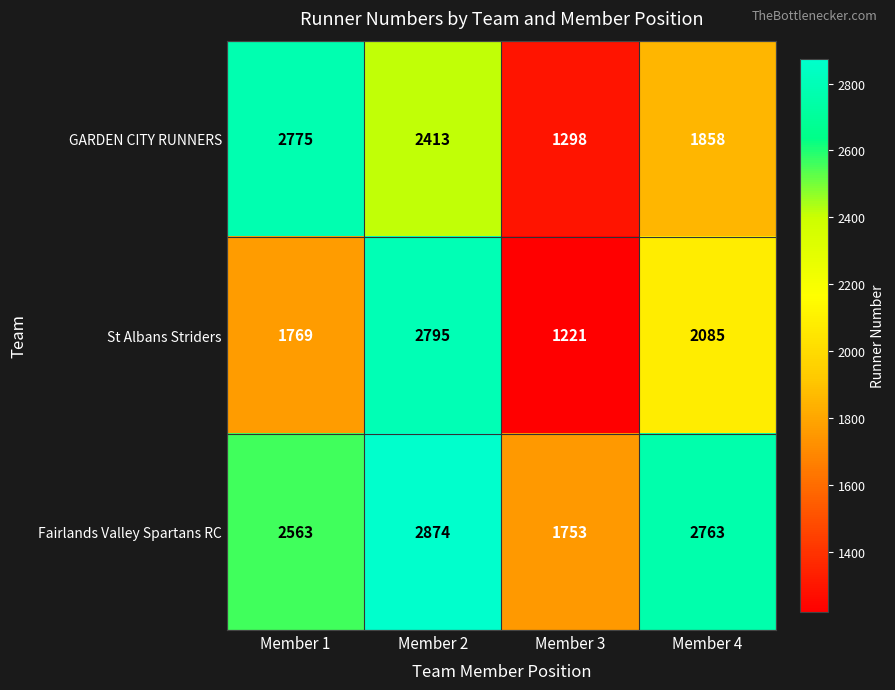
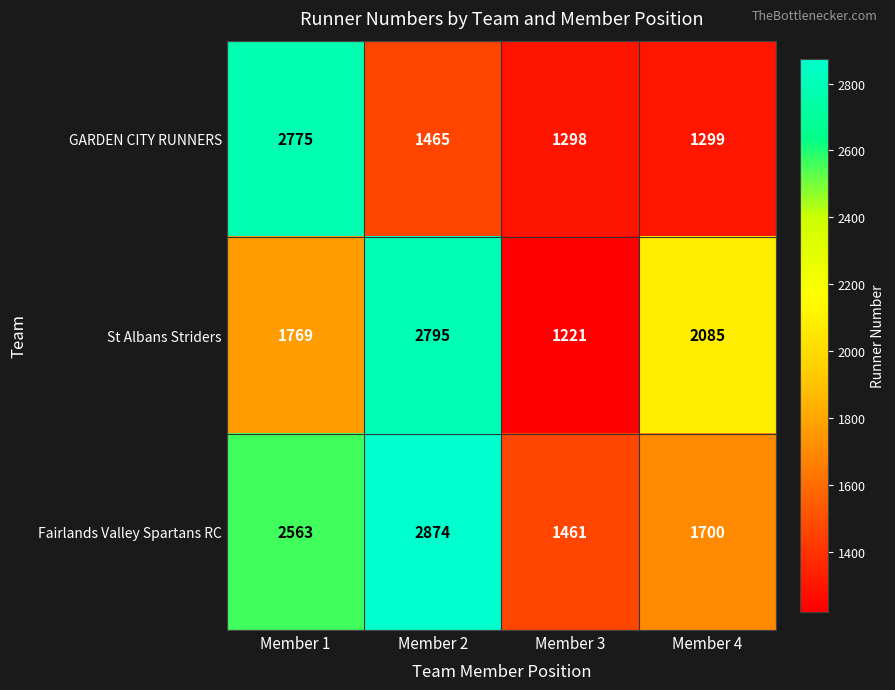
GARDEN CITY RUNNERS, Member 2: 2413 -> 1465
GARDEN CITY RUNNERS, Member 4: 1858 -> 1299
Fairlands Valley Spartans RC, Member 3: 1753 -> 1461
Fairlands Valley Spartans RC, Member 4: 2763 -> 1700
